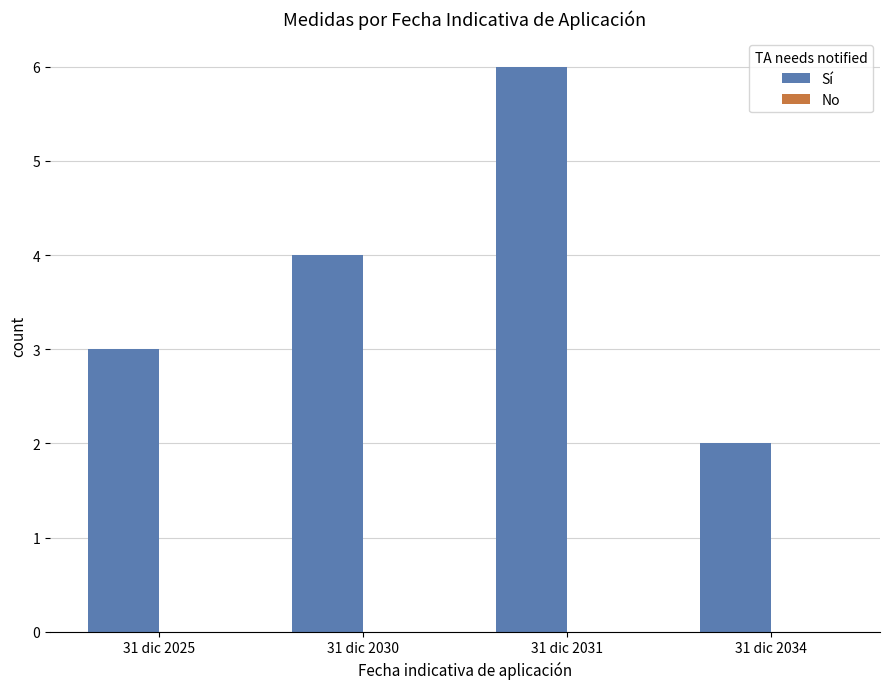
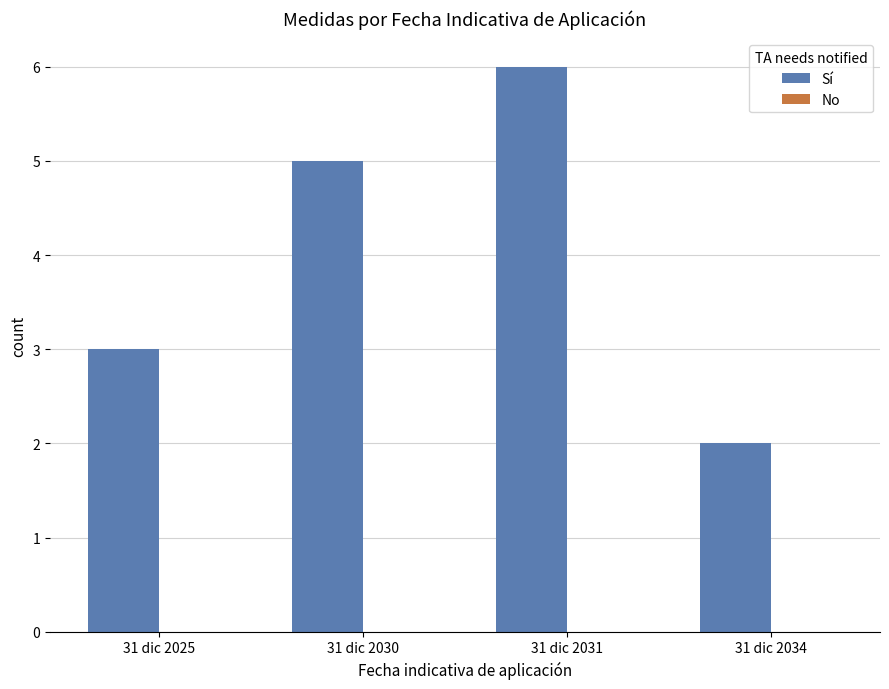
Sí, 31 dic 2030: 4 -> 5
